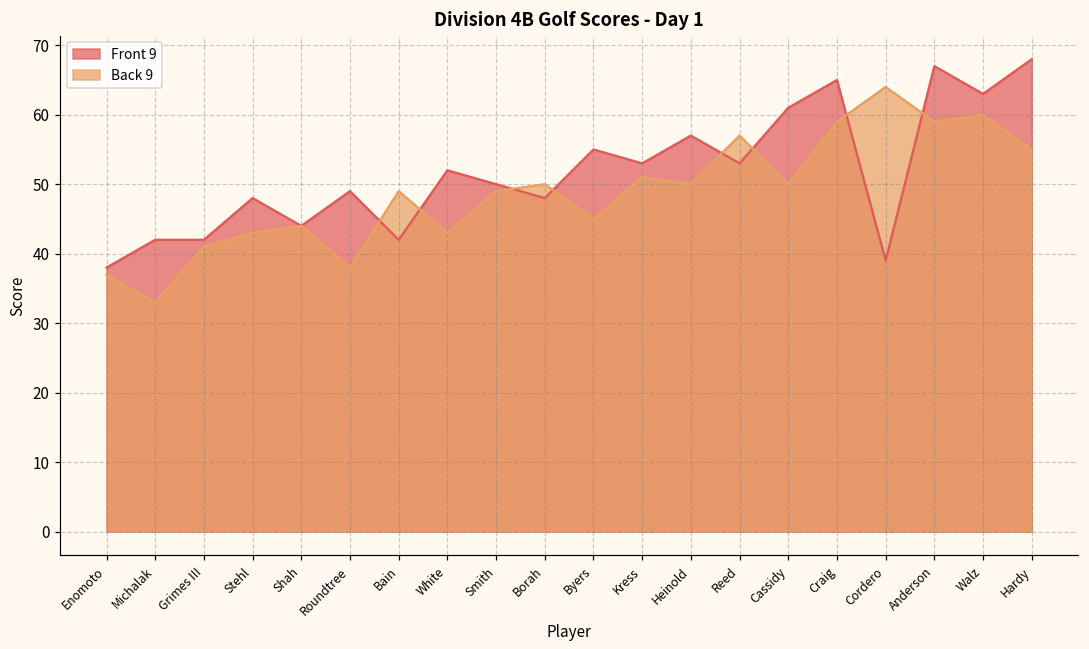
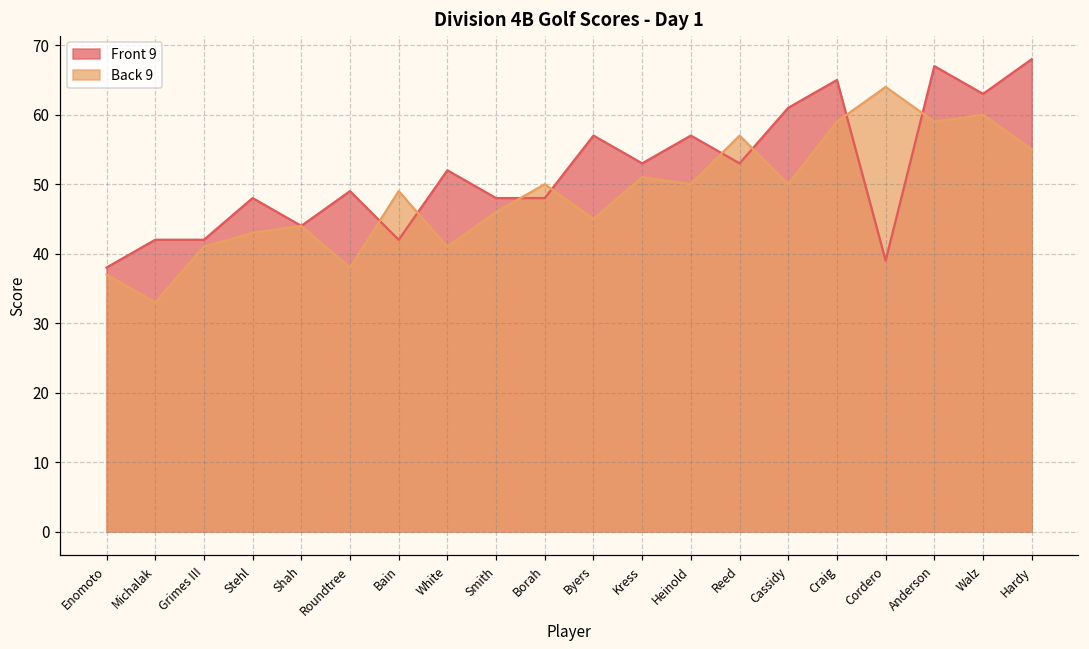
Back 9, White: 43 -> 41
Front 9, Smith: 50 -> 48
Back 9, Smith: 49 -> 46
Front 9, Byers: 55 -> 57
